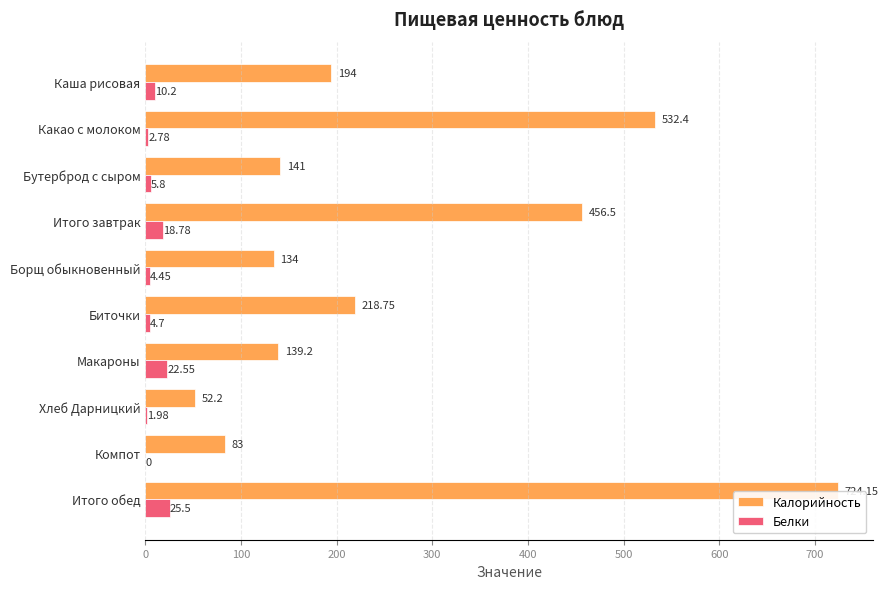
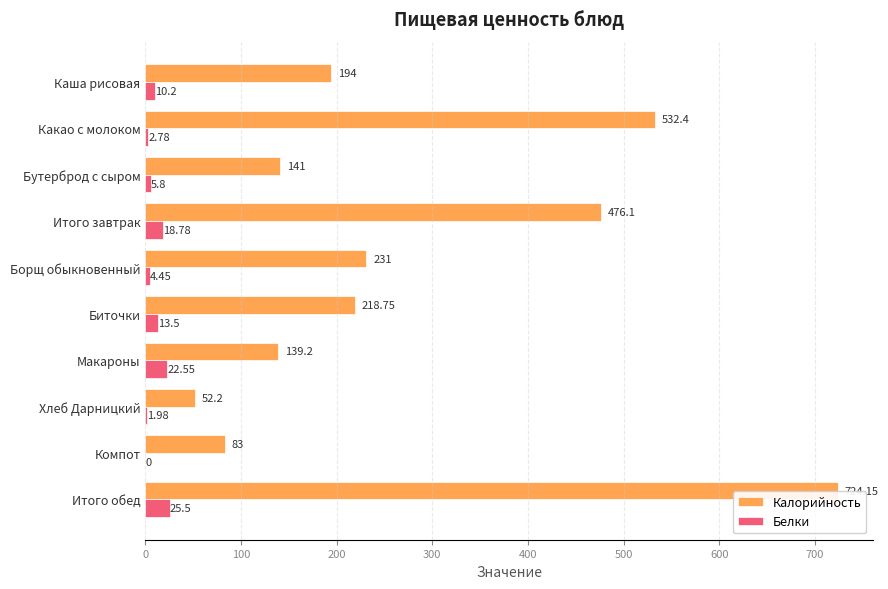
Калорийность, Итого завтрак: 456.5 -> 476.1
Калорийность, Борщ обыкновенный: 134 -> 231
Белки, Биточки: 4.7 -> 13.5
